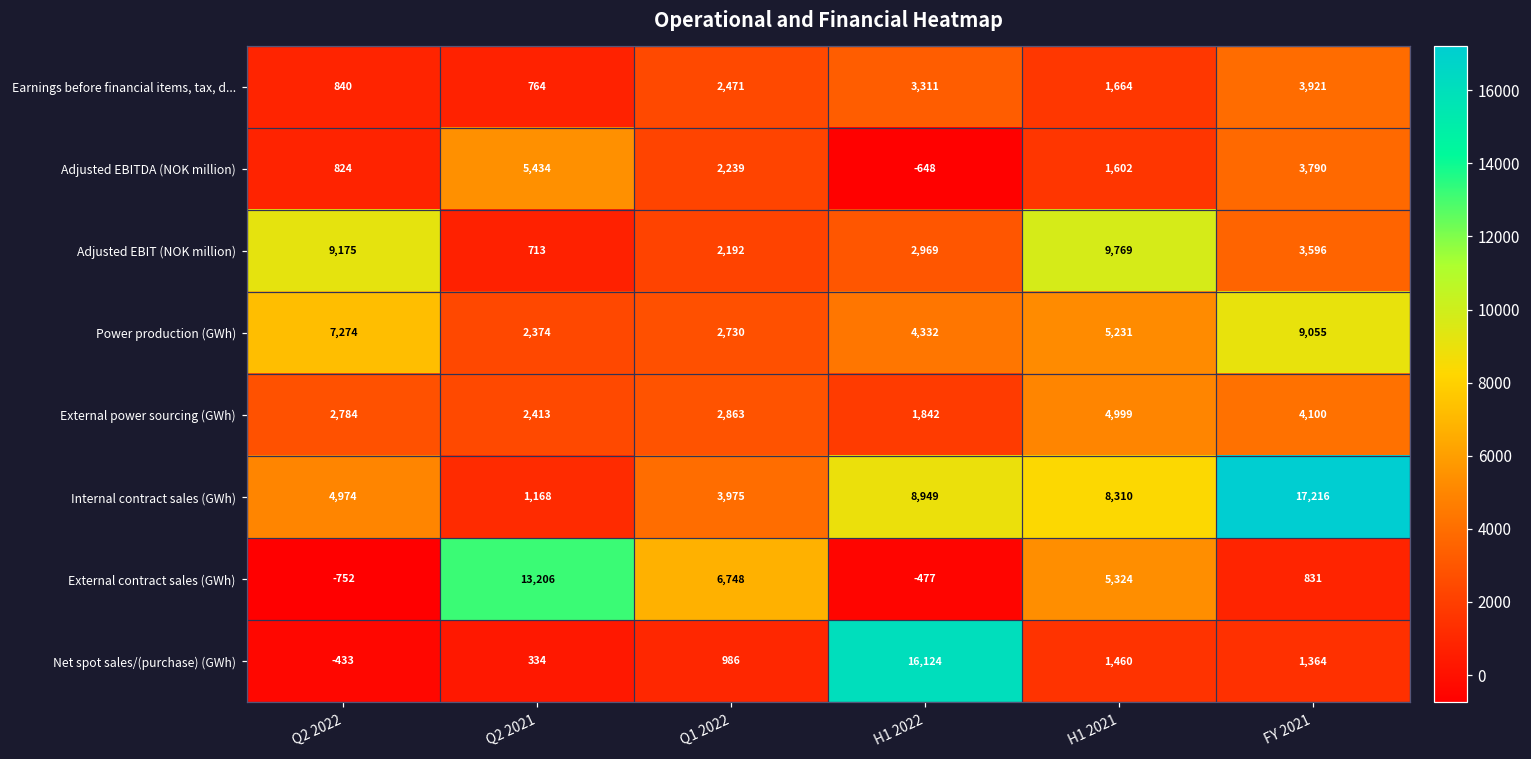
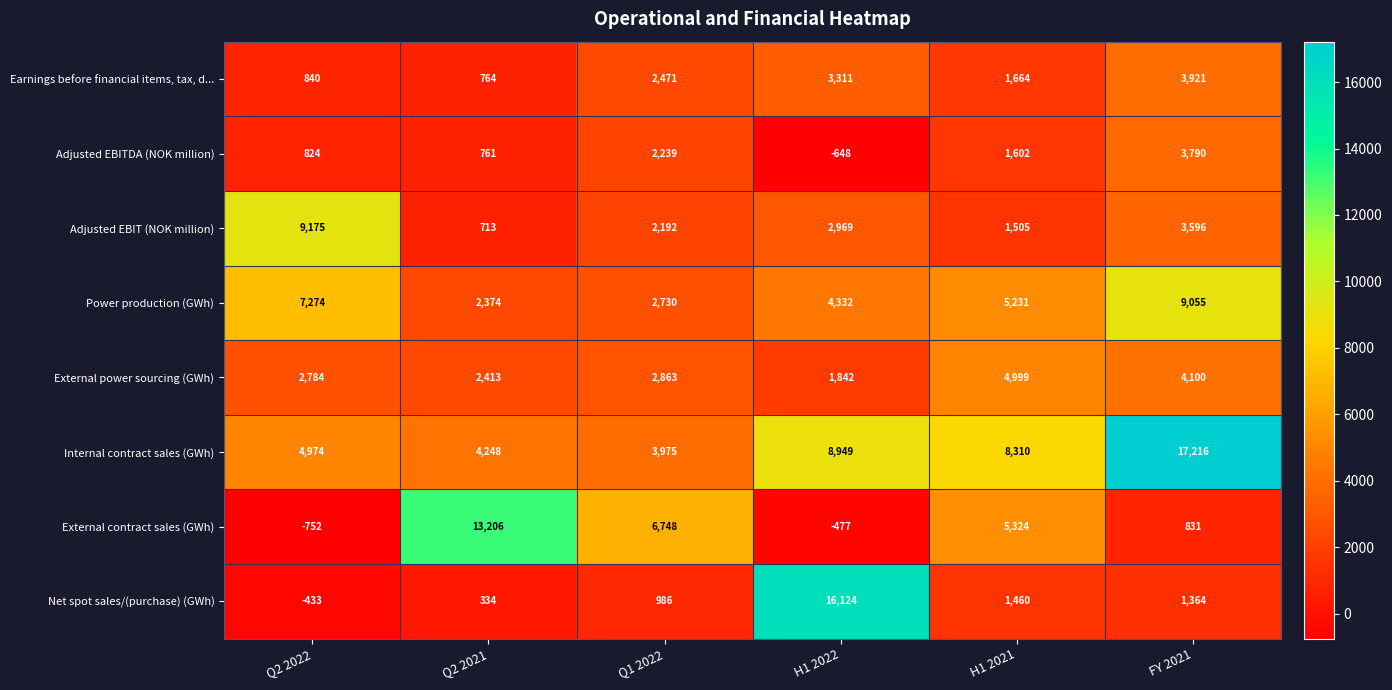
Adjusted EBITDA (NOK million), Q2 2021: 5,434 -> 761
Adjusted EBIT (NOK million), H1 2021: 9,769 -> 1,505
Internal contract sales (GWh), Q2 2021: 1,168 -> 4,248
